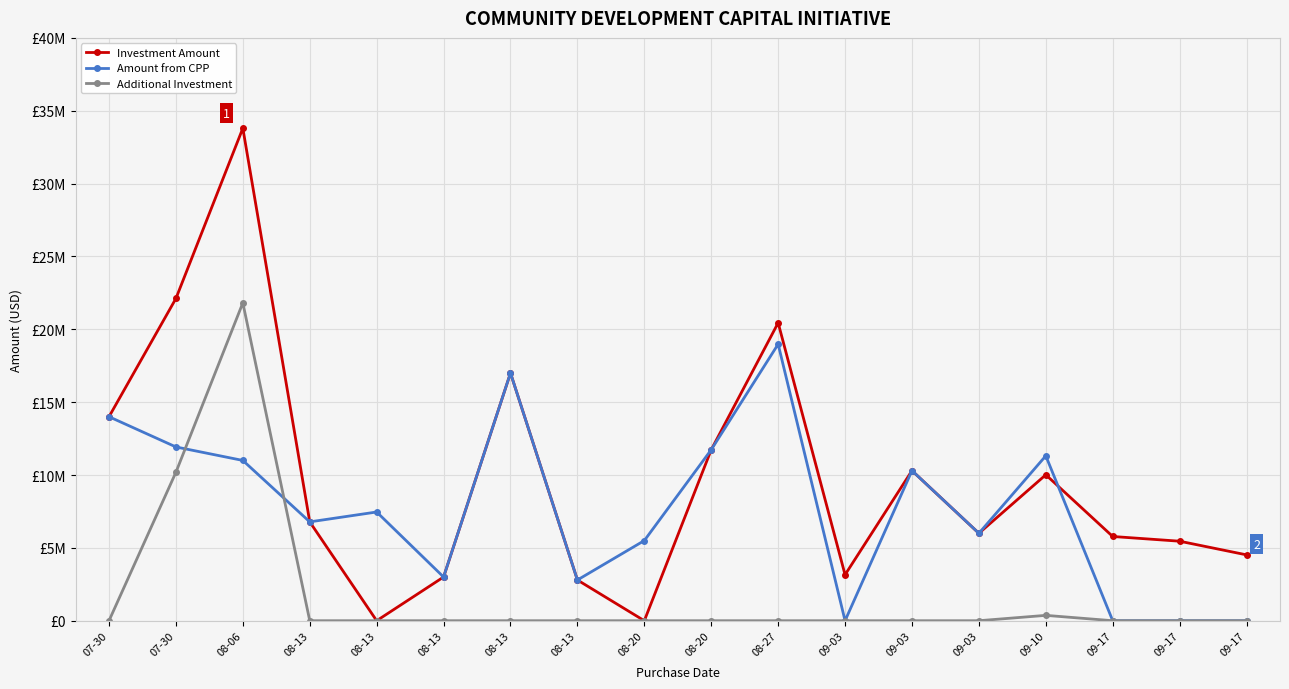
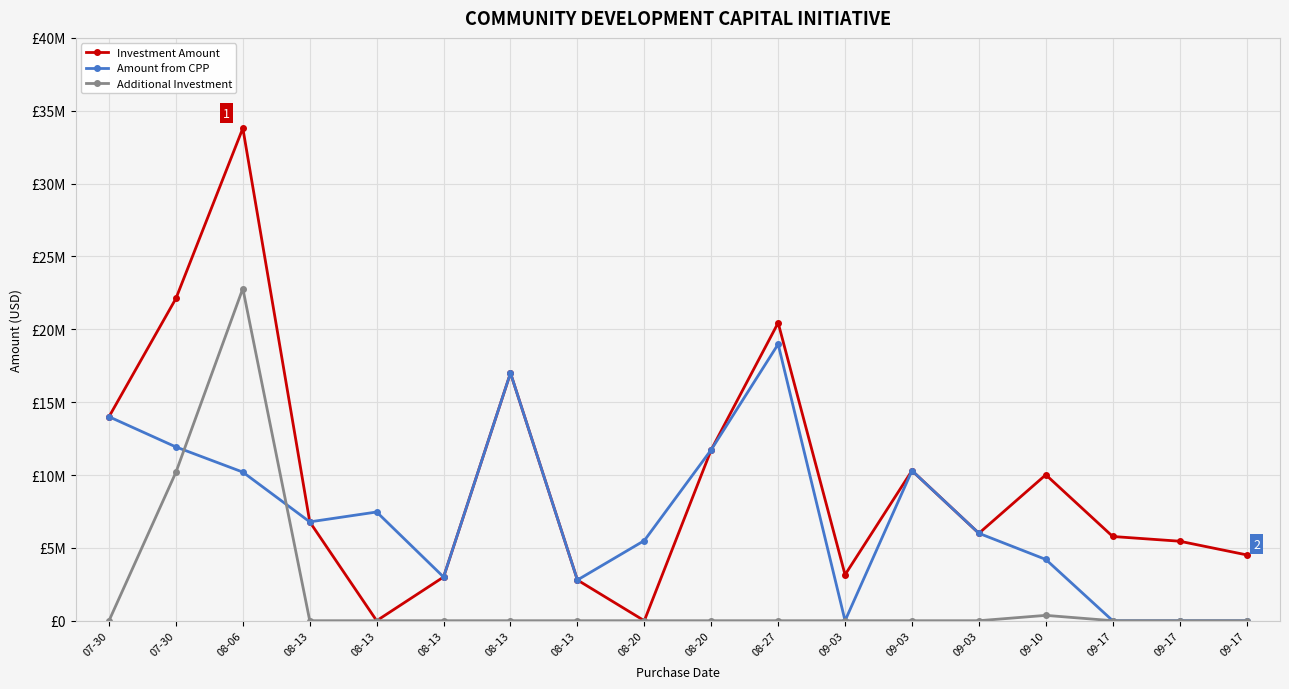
Amount from CPP, 08-06: £11000000 -> £10200000
Additional Investment, 08-06: £21800000 -> £22800000
Amount from CPP, 09-10: £11300000 -> £4200000
